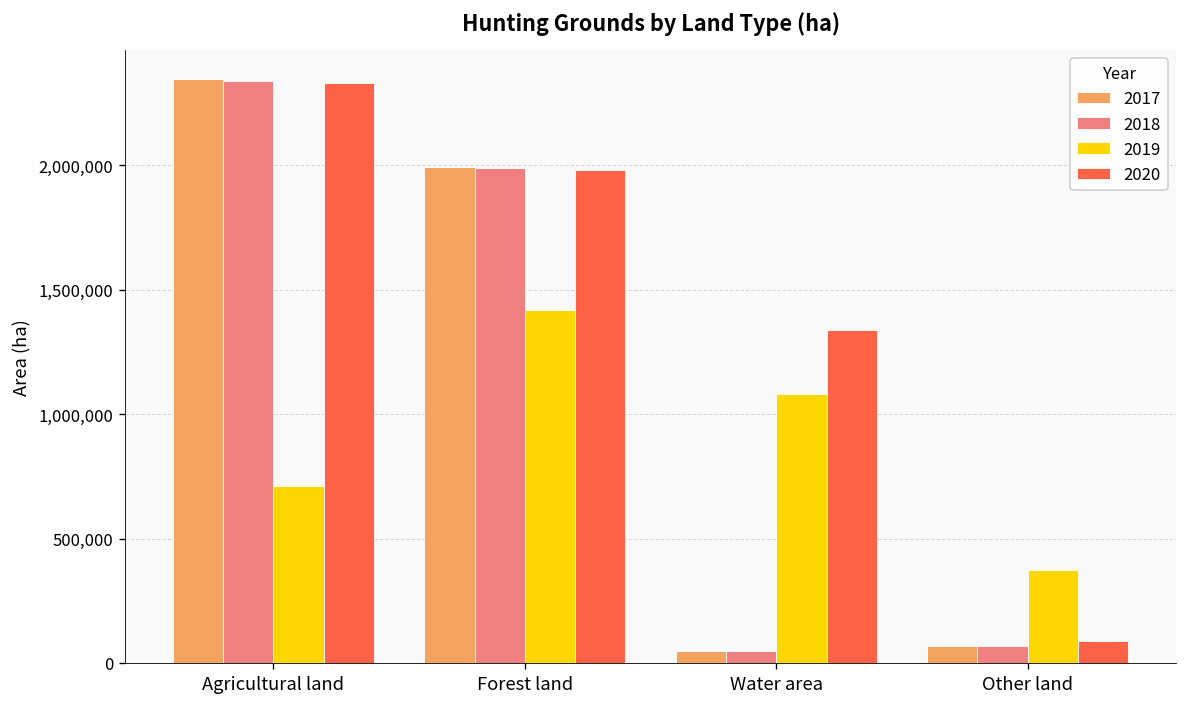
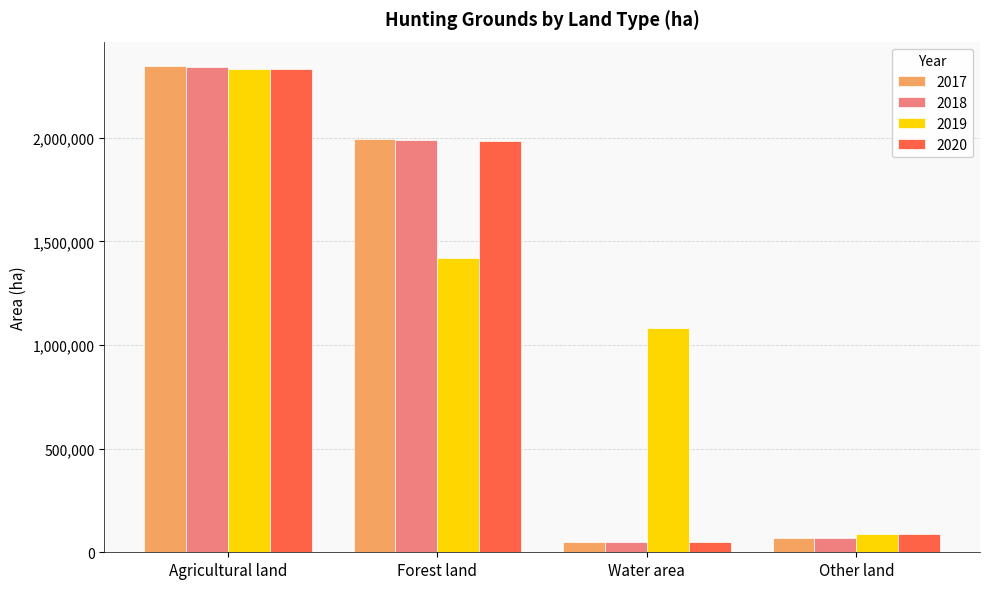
2019, Agricultural land: 710,000 -> 2,330,000
2020, Water area: 1,340,000 -> 50,000
2019, Other land: 370,000 -> 90,000
